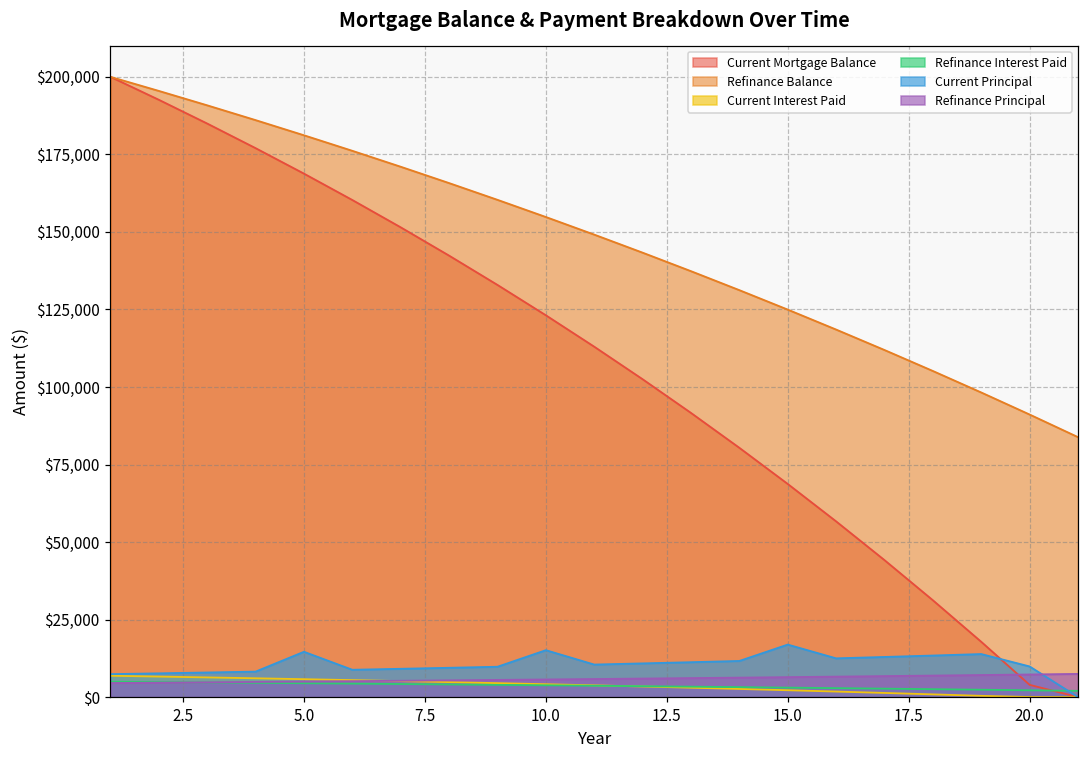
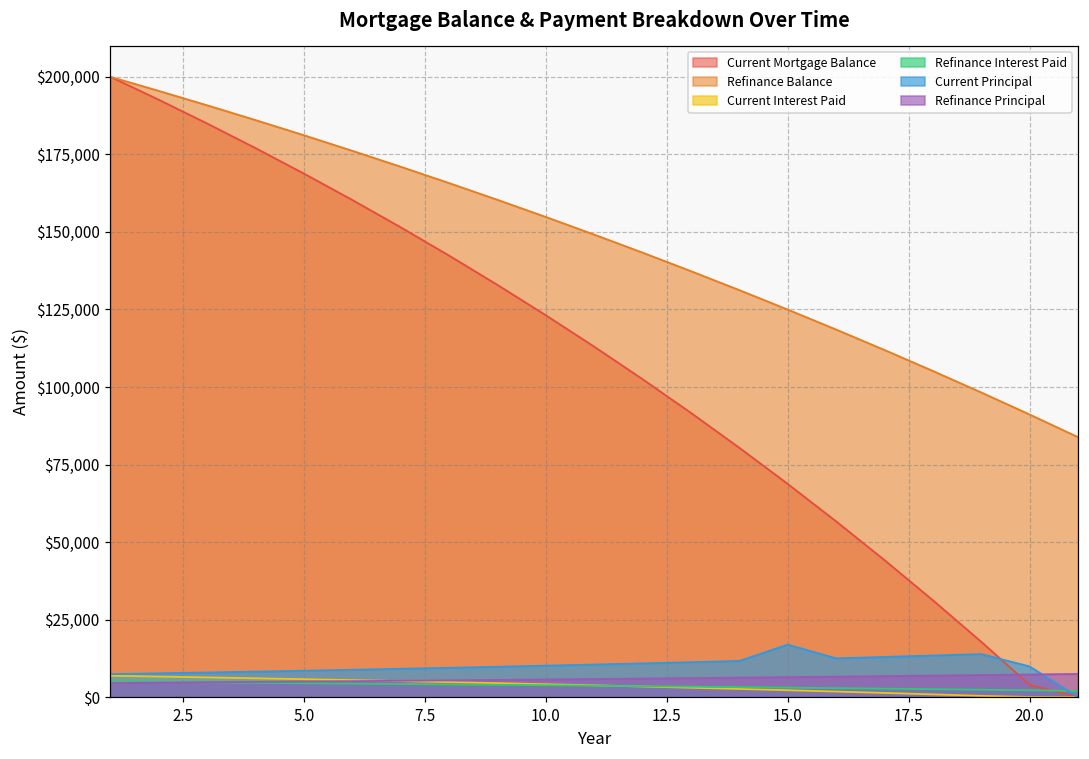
Current Principal, 5.0: $15,000 -> $9,000
Current Principal, 10.0: $15,000 -> $10,000
